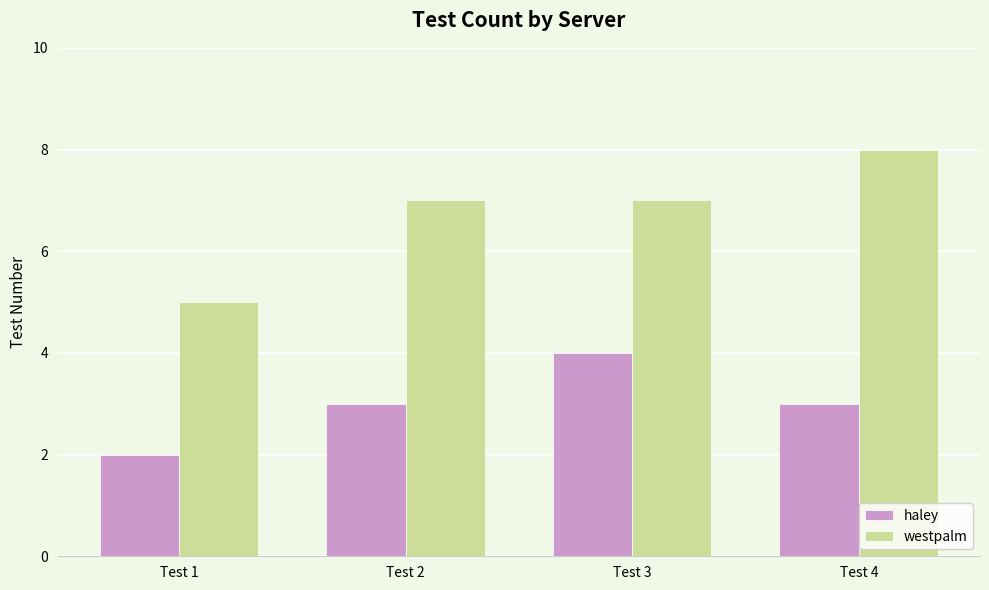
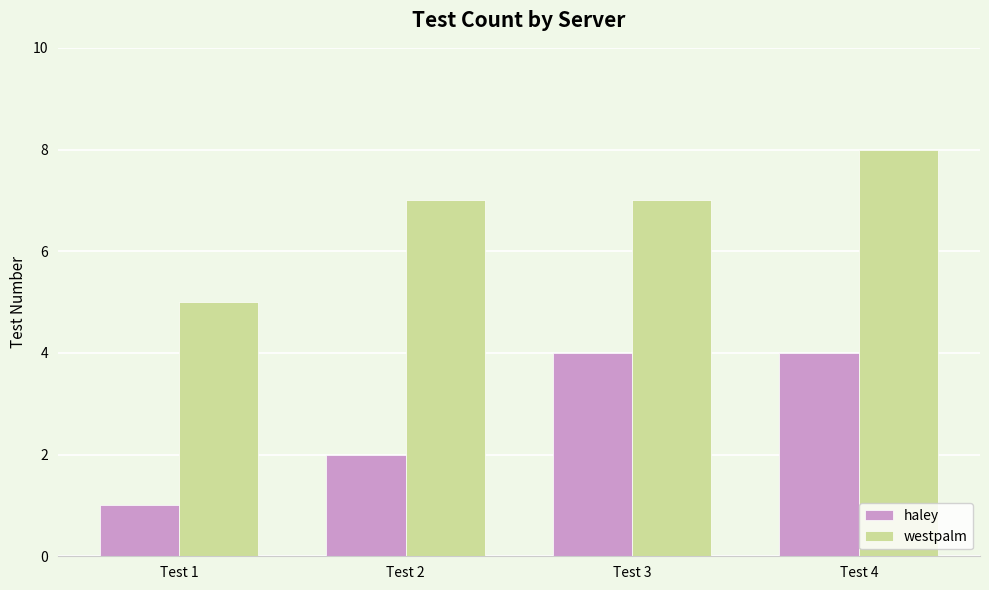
haley, Test 1: 2 -> 1
haley, Test 2: 3 -> 2
haley, Test 4: 3 -> 4
